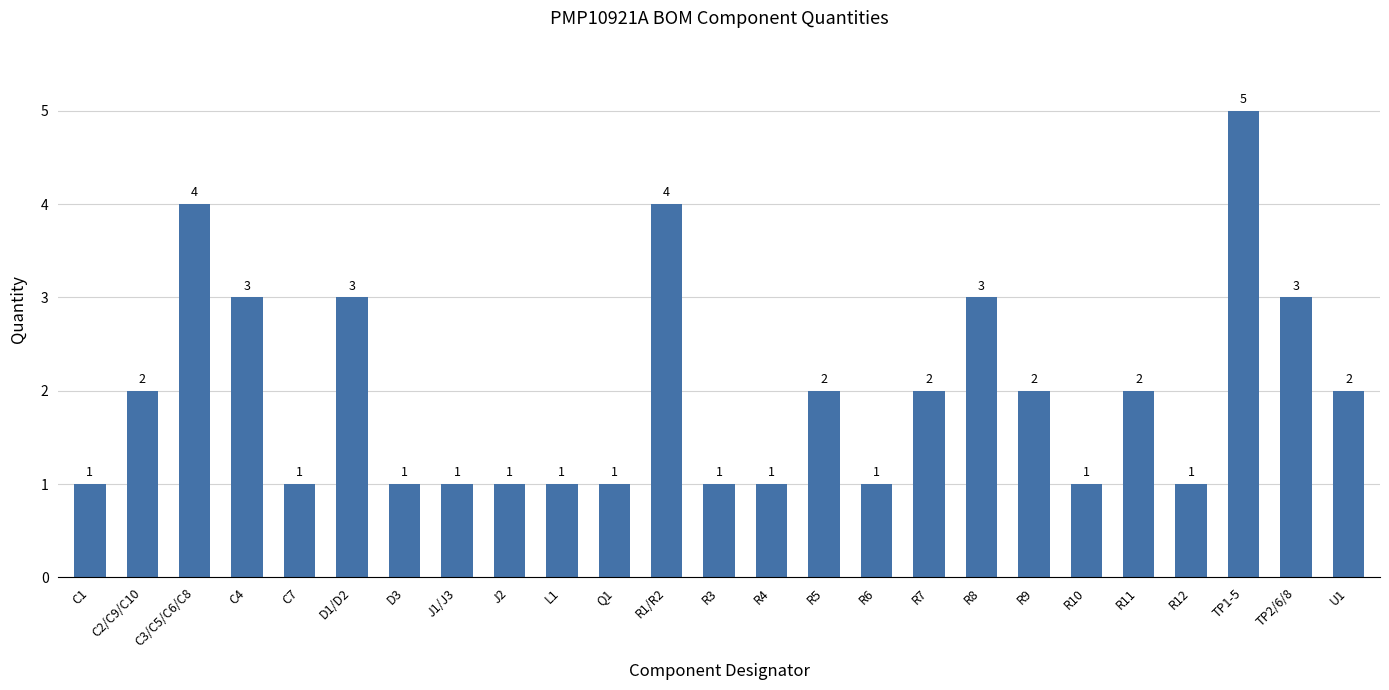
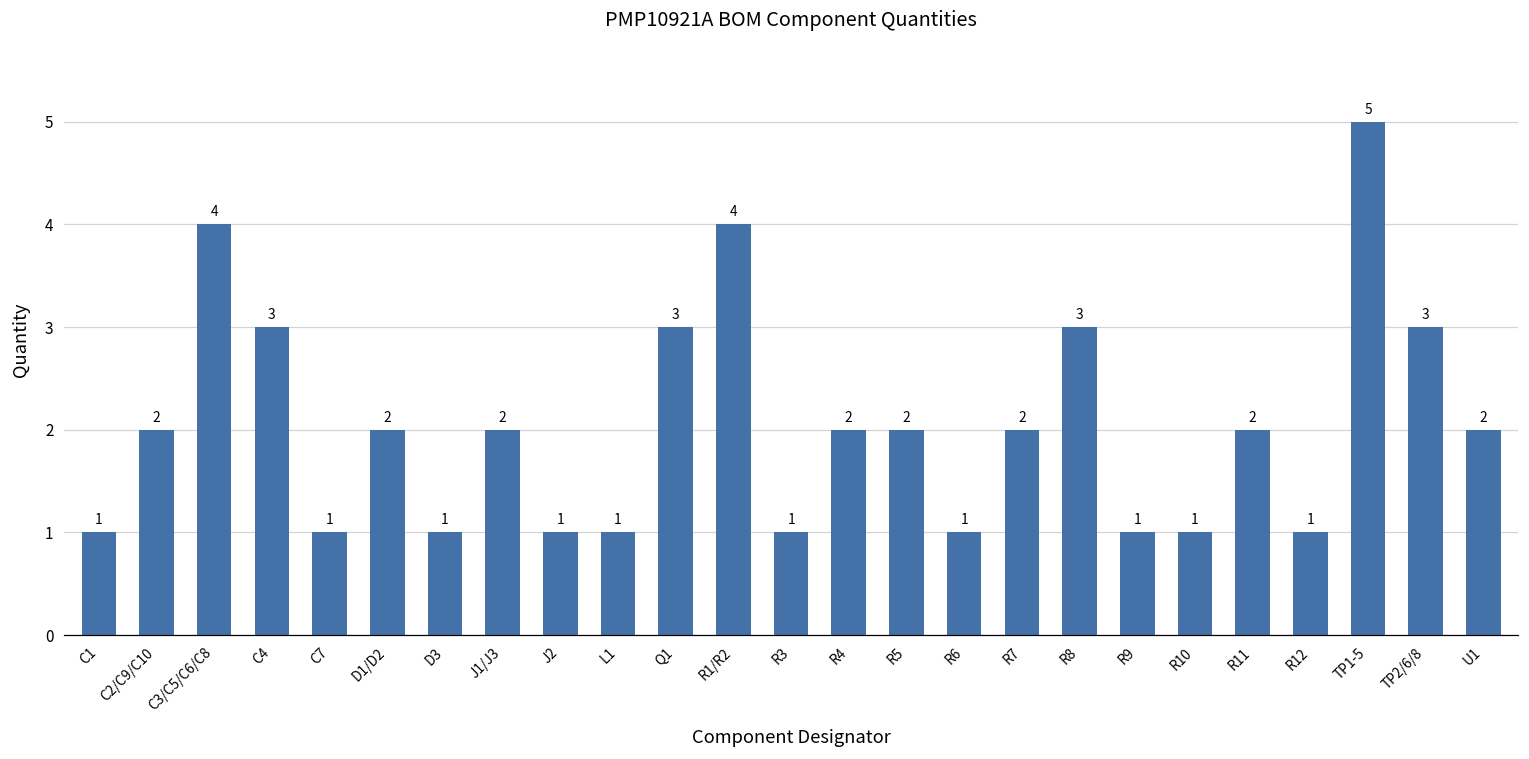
D1/D2: 3 -> 2
J1/J3: 1 -> 2
Q1: 1 -> 3
R4: 1 -> 2
R9: 2 -> 1
